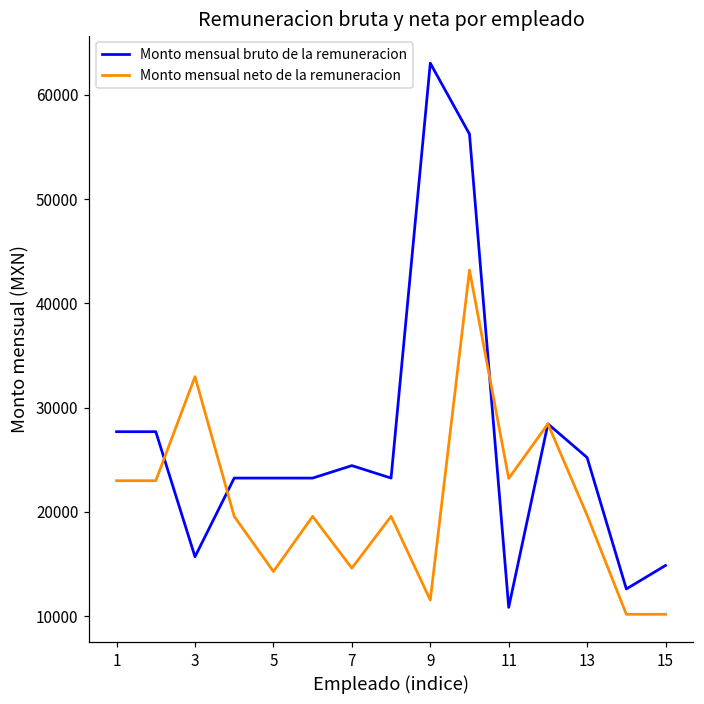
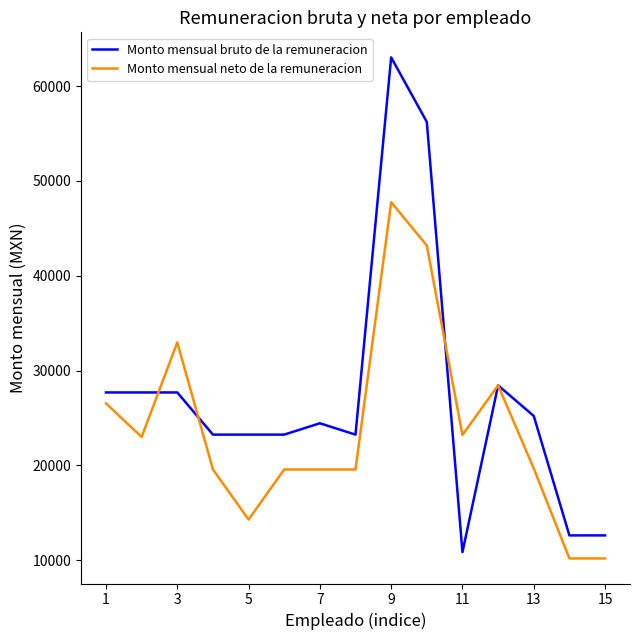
Monto mensual neto de la remuneracion, 1: 23000 -> 27000
Monto mensual bruto de la remuneracion, 3: 16000 -> 28000
Monto mensual neto de la remuneracion, 7: 15000 -> 20000
Monto mensual neto de la remuneracion, 9: 12000 -> 48000
Monto mensual bruto de la remuneracion, 15: 15000 -> 13000
